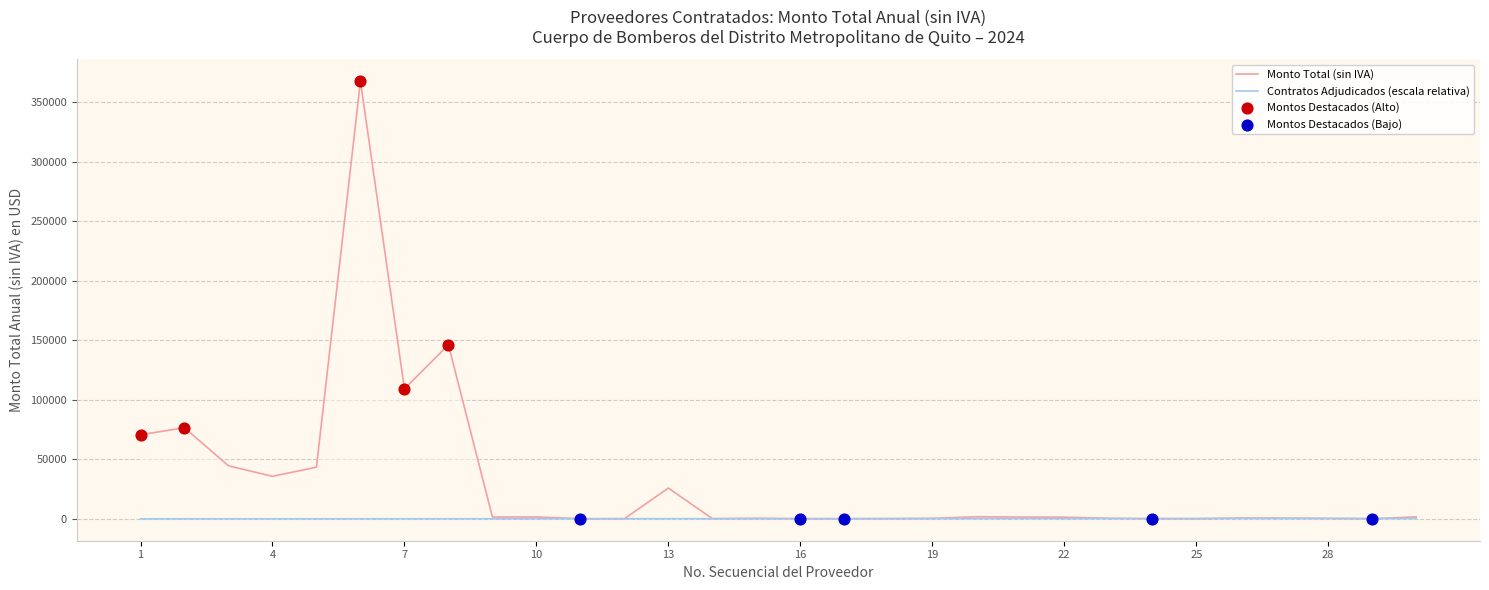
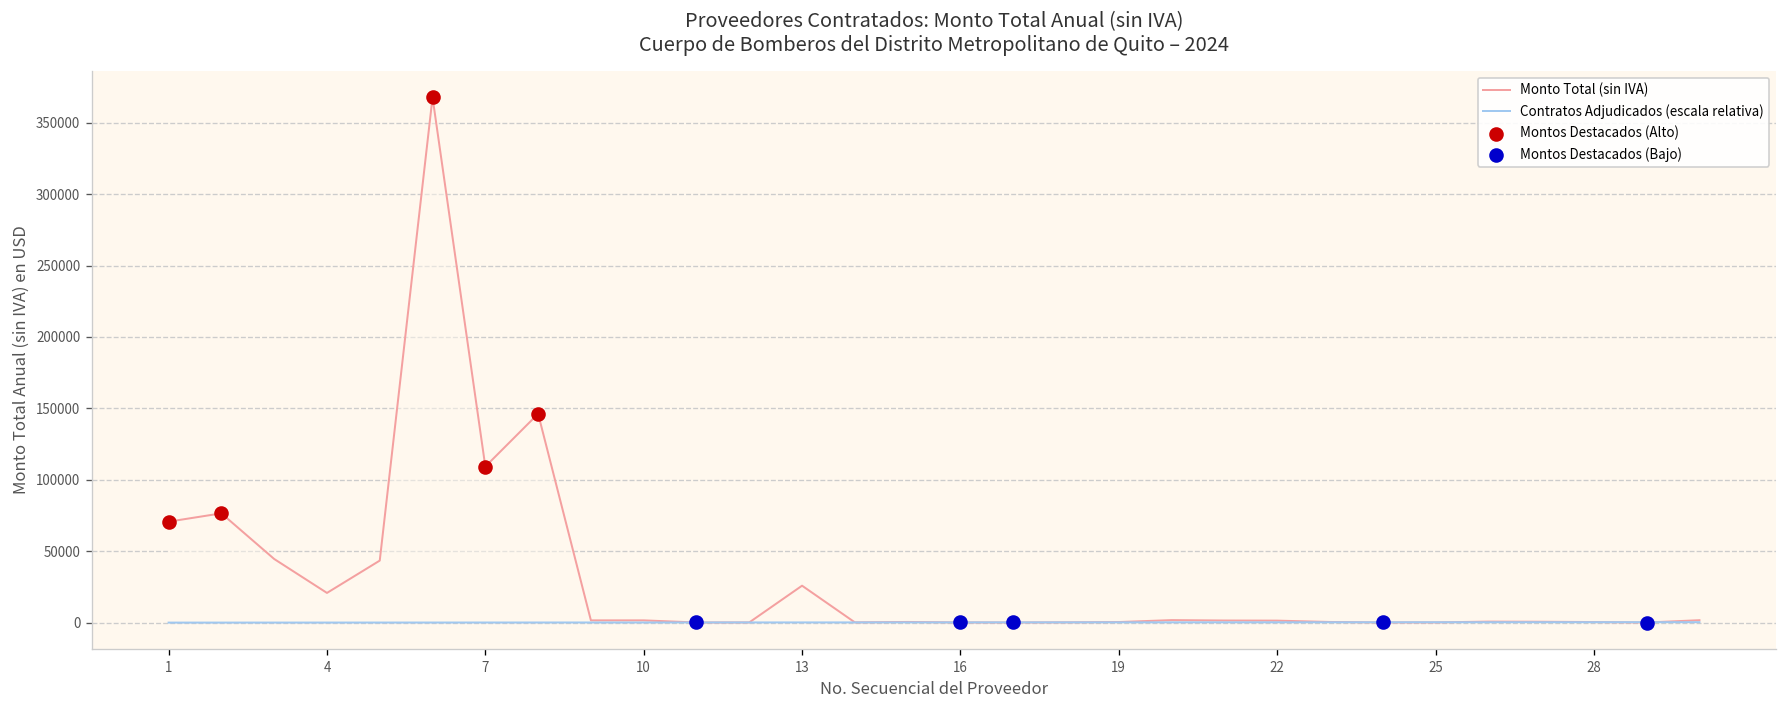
Monto Total (sin IVA), 4: 36000 -> 21000
